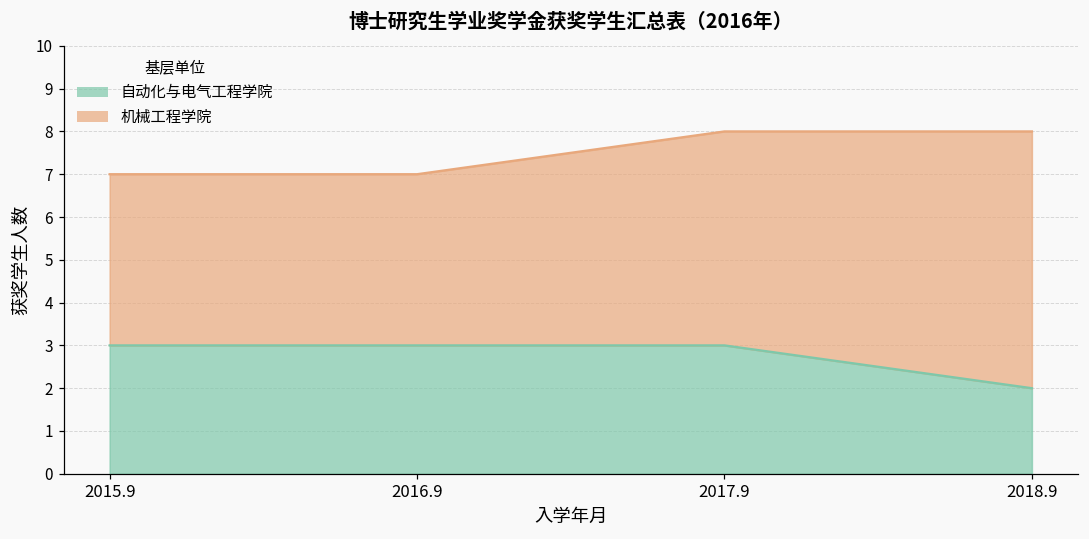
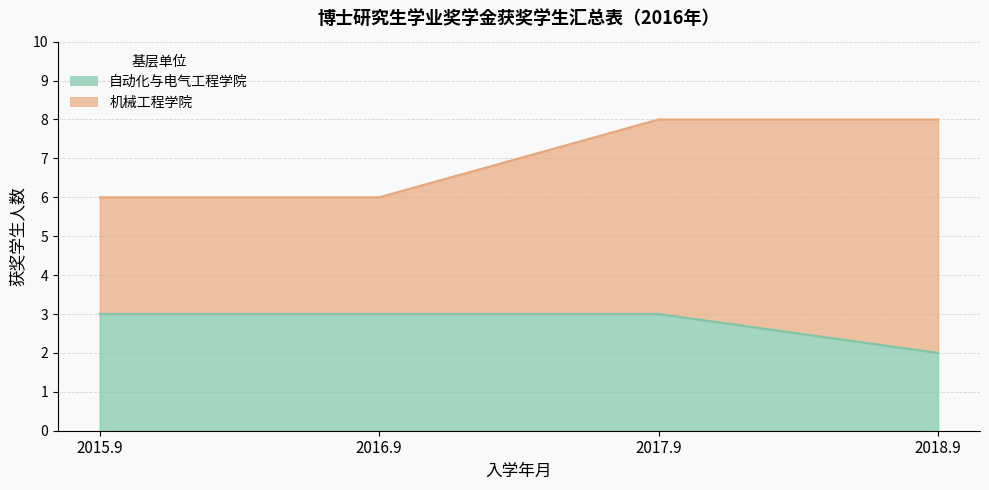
机械工程学院, 2015.9: 4 -> 3
机械工程学院, 2016.9: 4 -> 3
